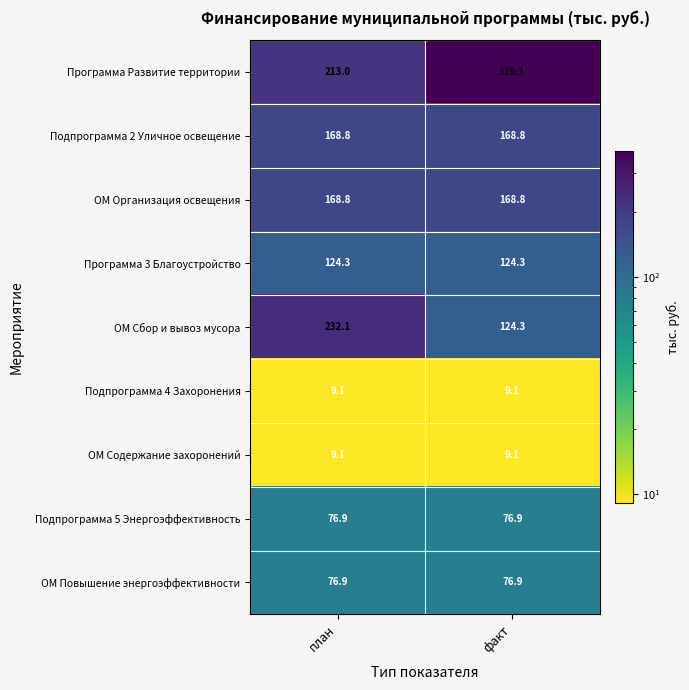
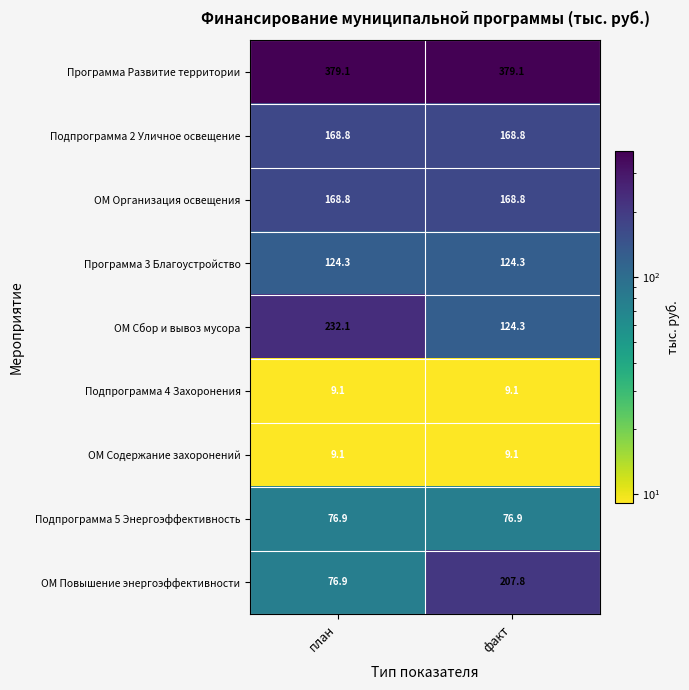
Программа Развитие территории, план: 213.0 -> 379.1
ОМ Повышение энергоэффективности, факт: 76.9 -> 207.8
